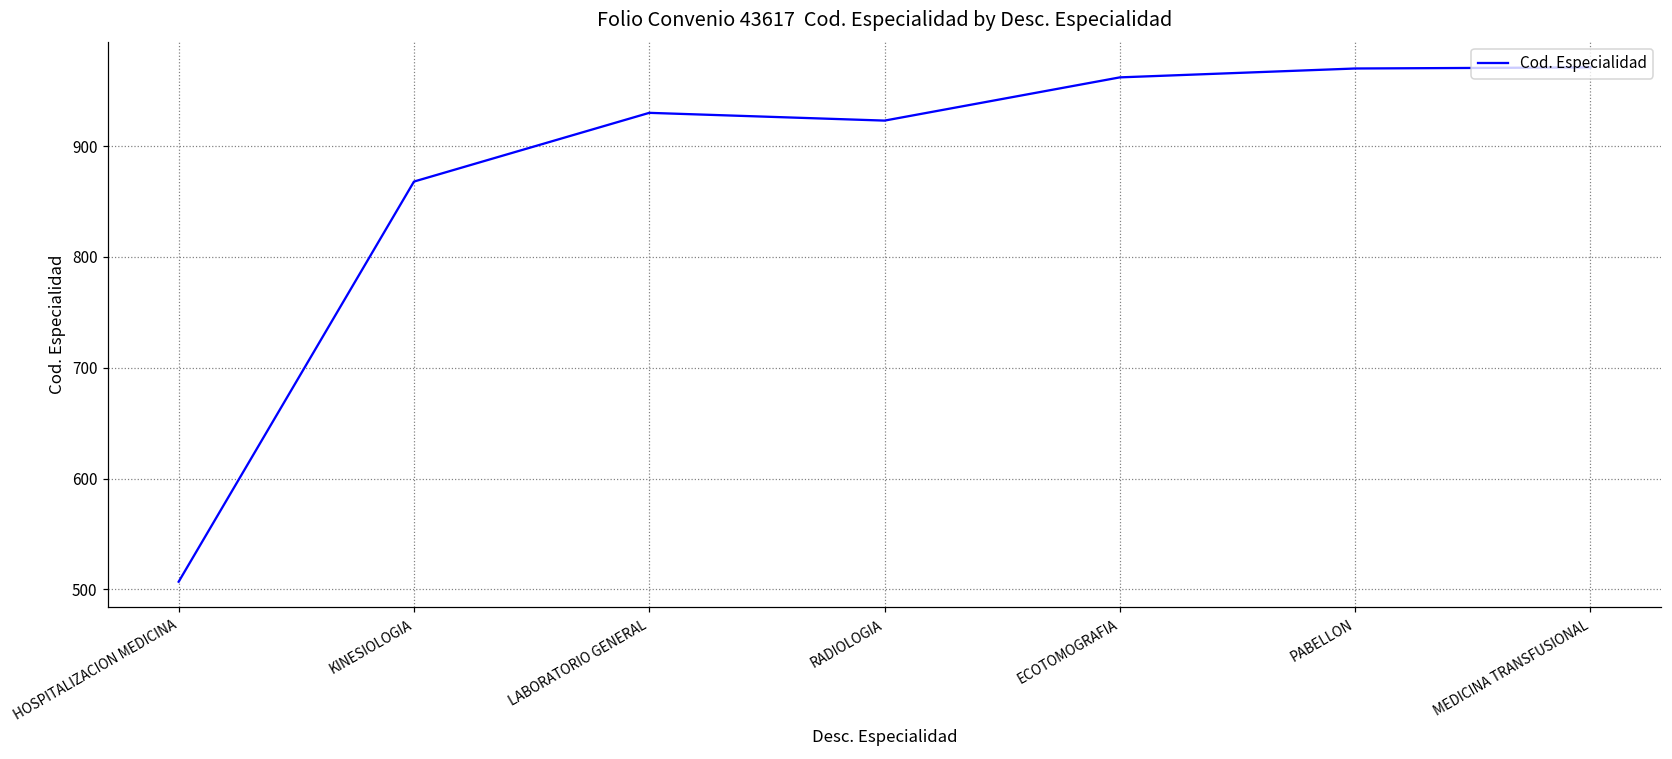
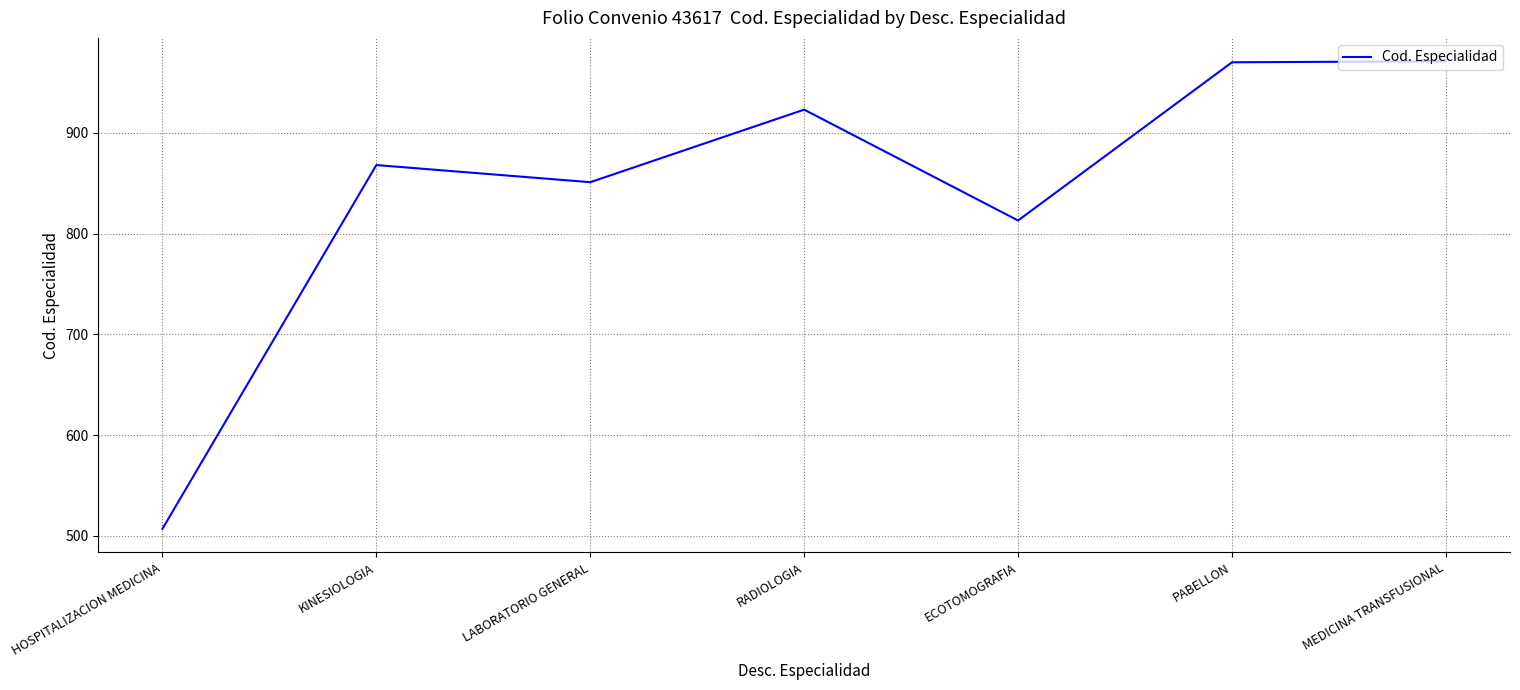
LABORATORIO GENERAL: 930 -> 851
ECOTOMOGRAFIA: 962 -> 813
